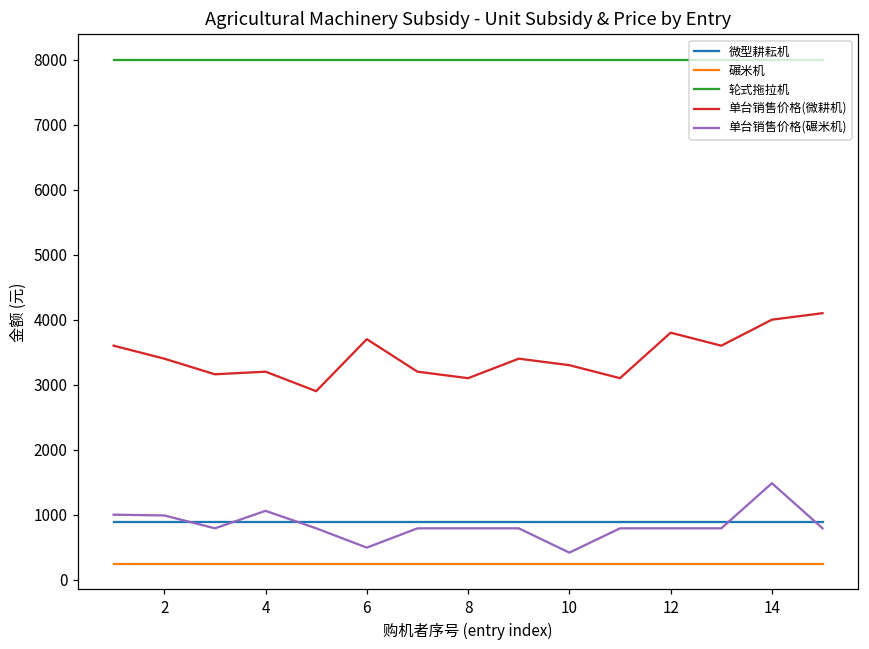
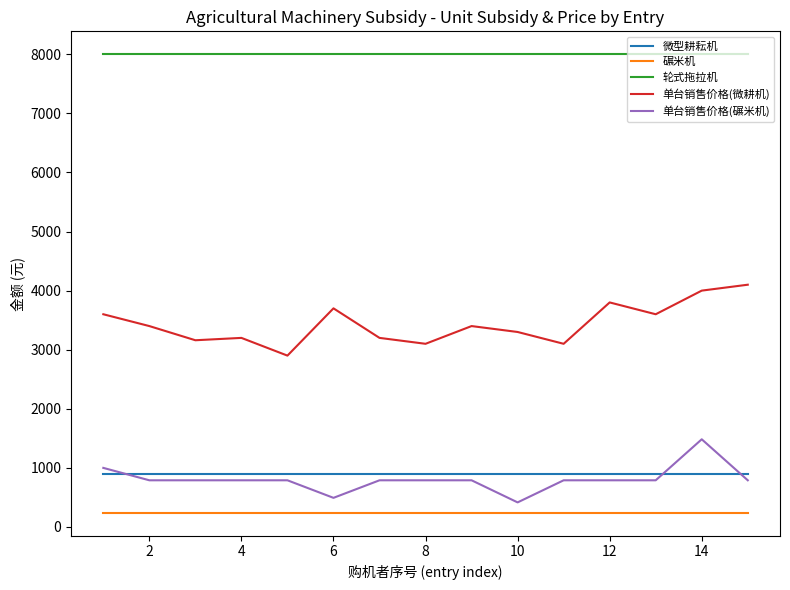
单台销售价格(碾米机), 2: 1000 -> 800
单台销售价格(碾米机), 4: 1100 -> 800
